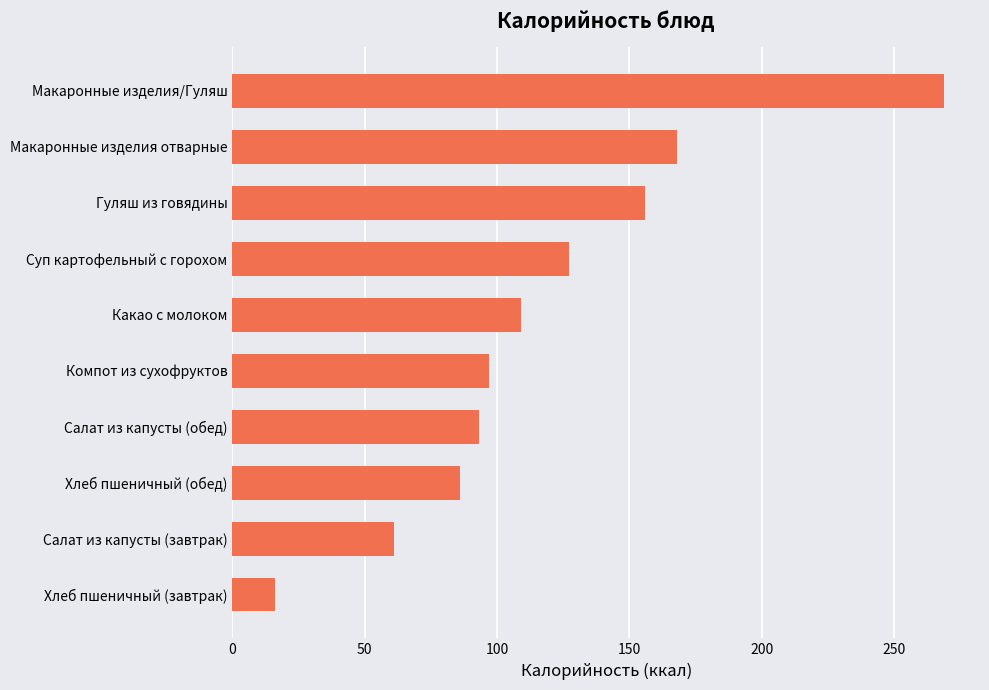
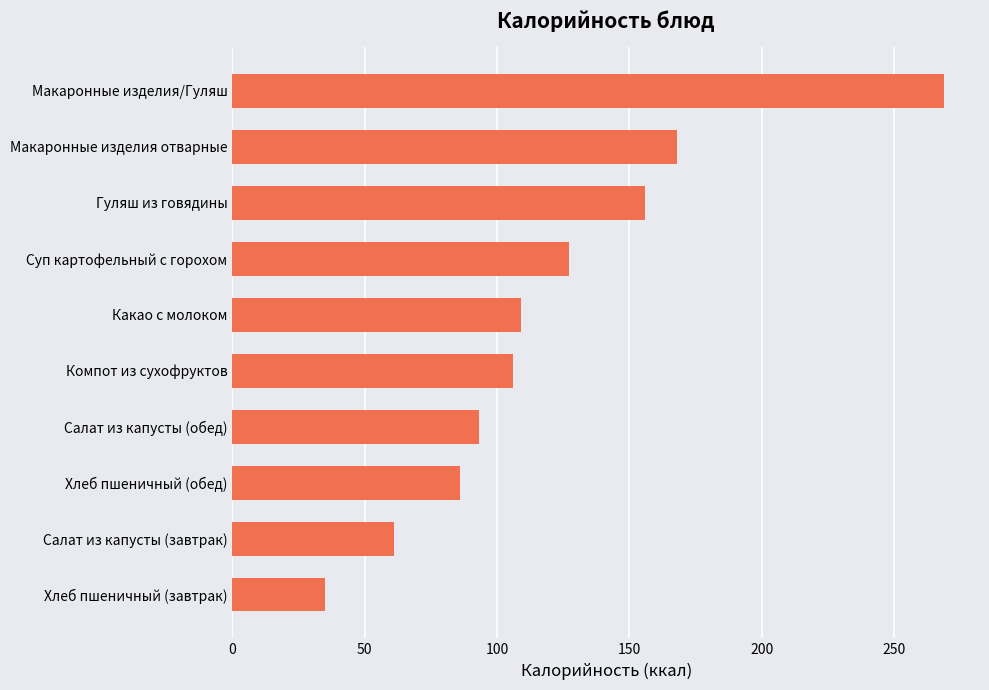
Компот из сухофруктов: 97 -> 106
Хлеб пшеничный (завтрак): 16 -> 35
